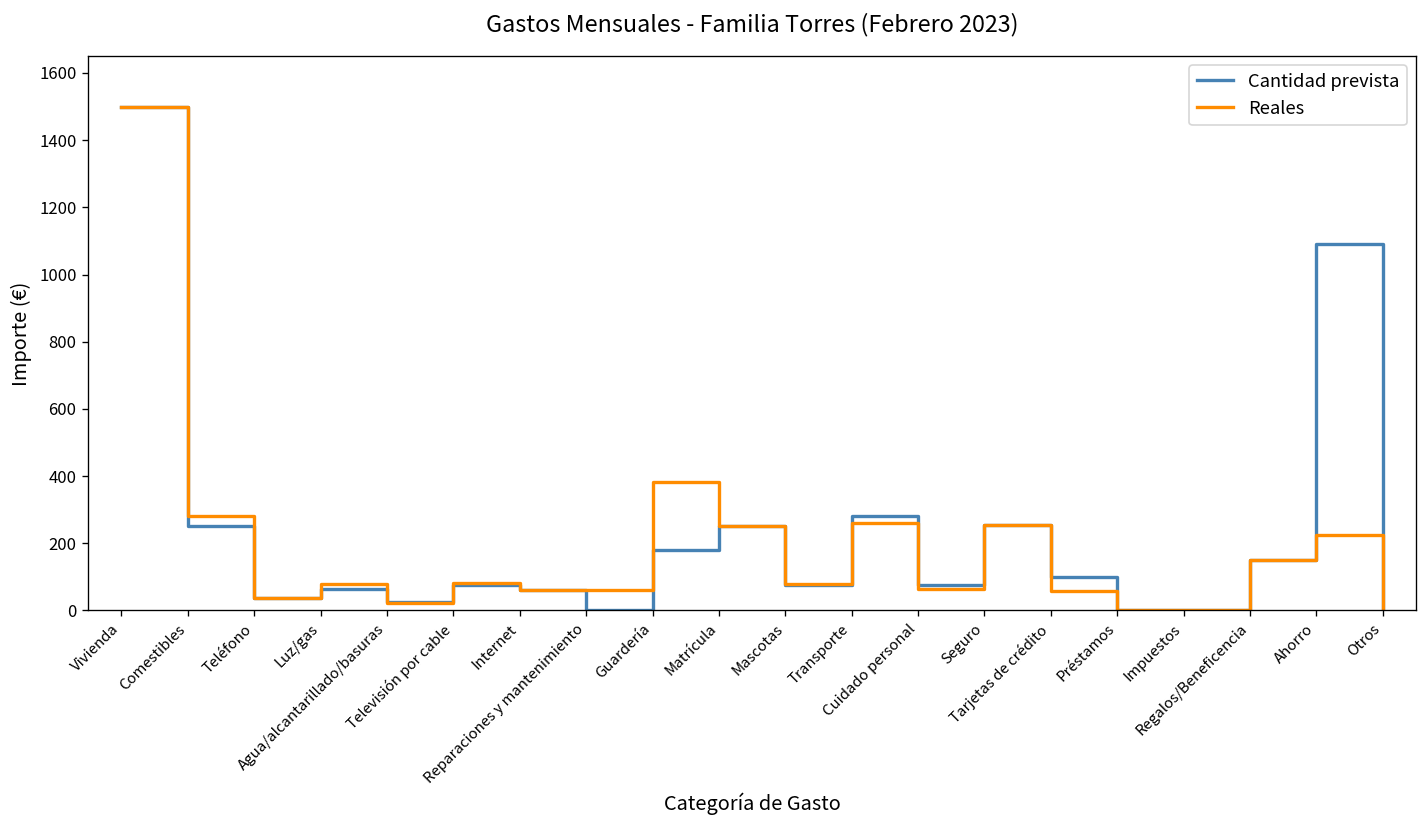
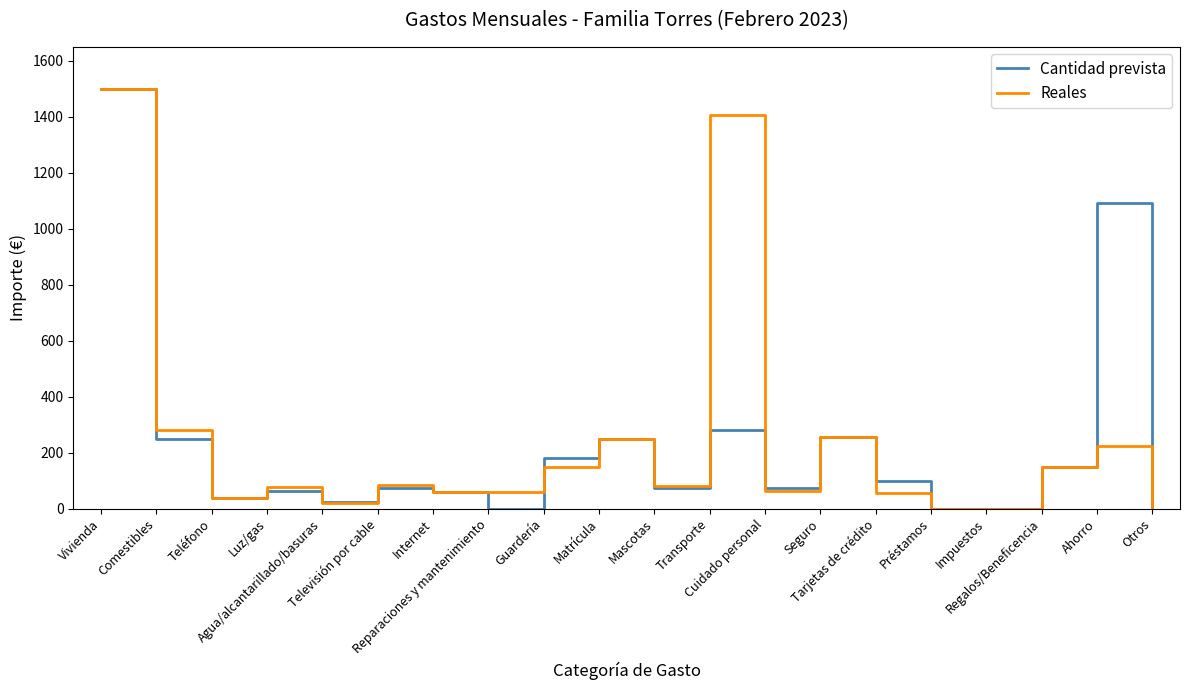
Reales, Guardería: 380 -> 150
Reales, Transporte: 260 -> 1410
